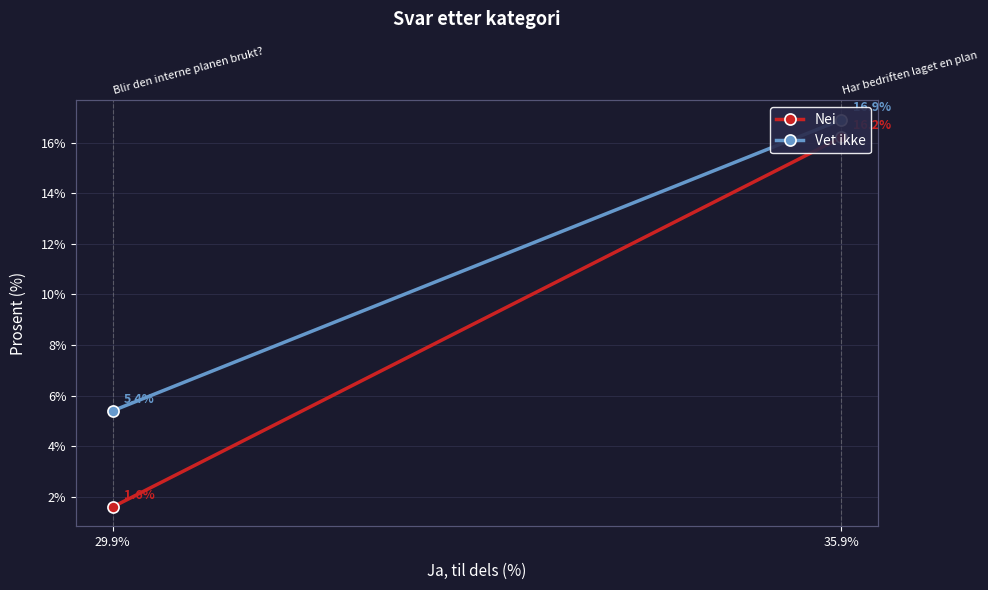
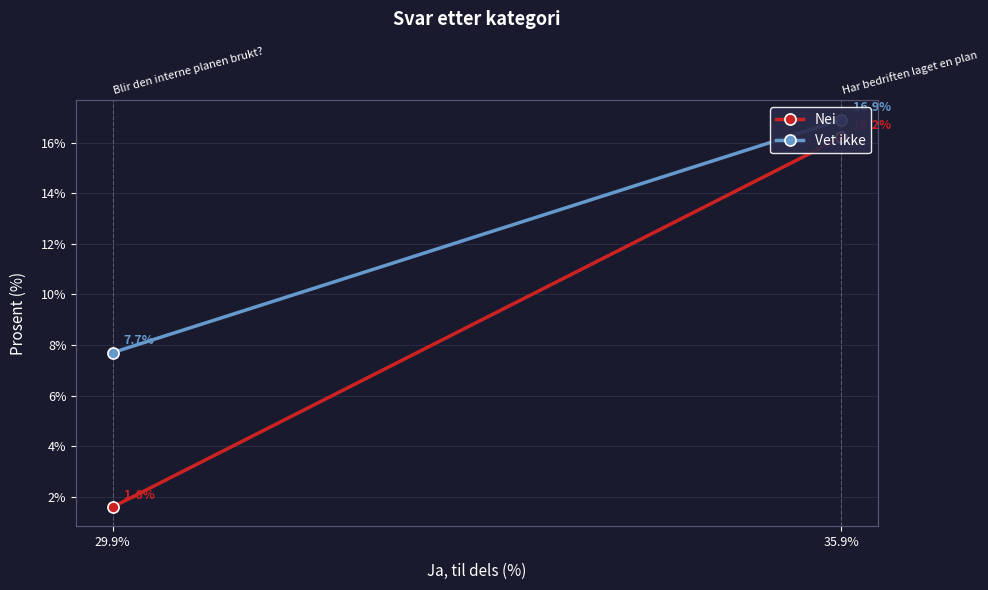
Vet ikke, 29.9%: 5.4% -> 7.7%
